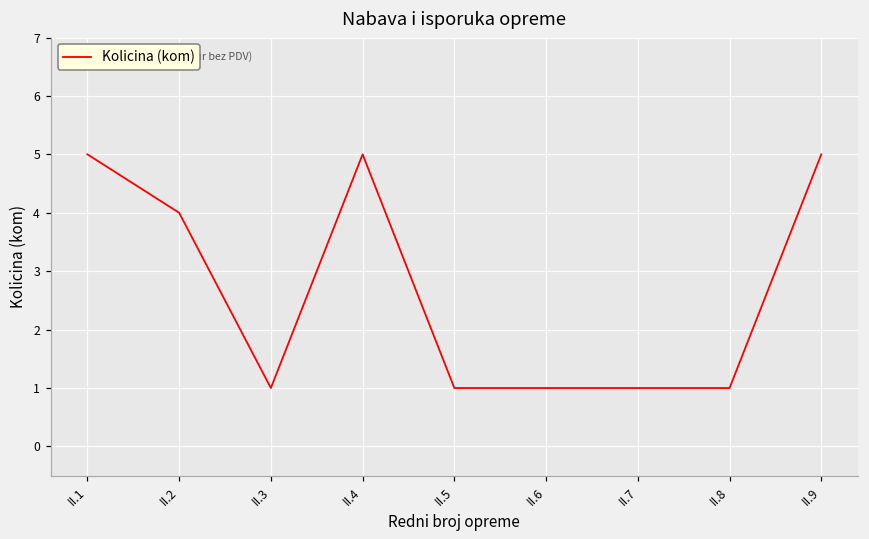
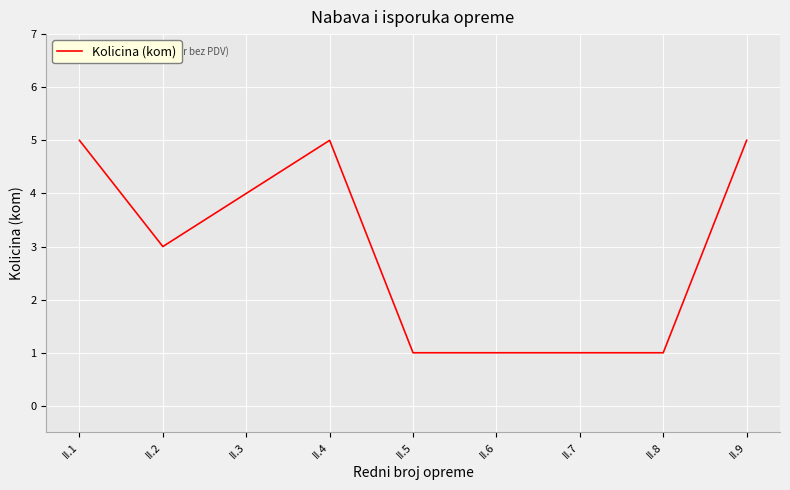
II.2: 4 -> 3
II.3: 1 -> 4
